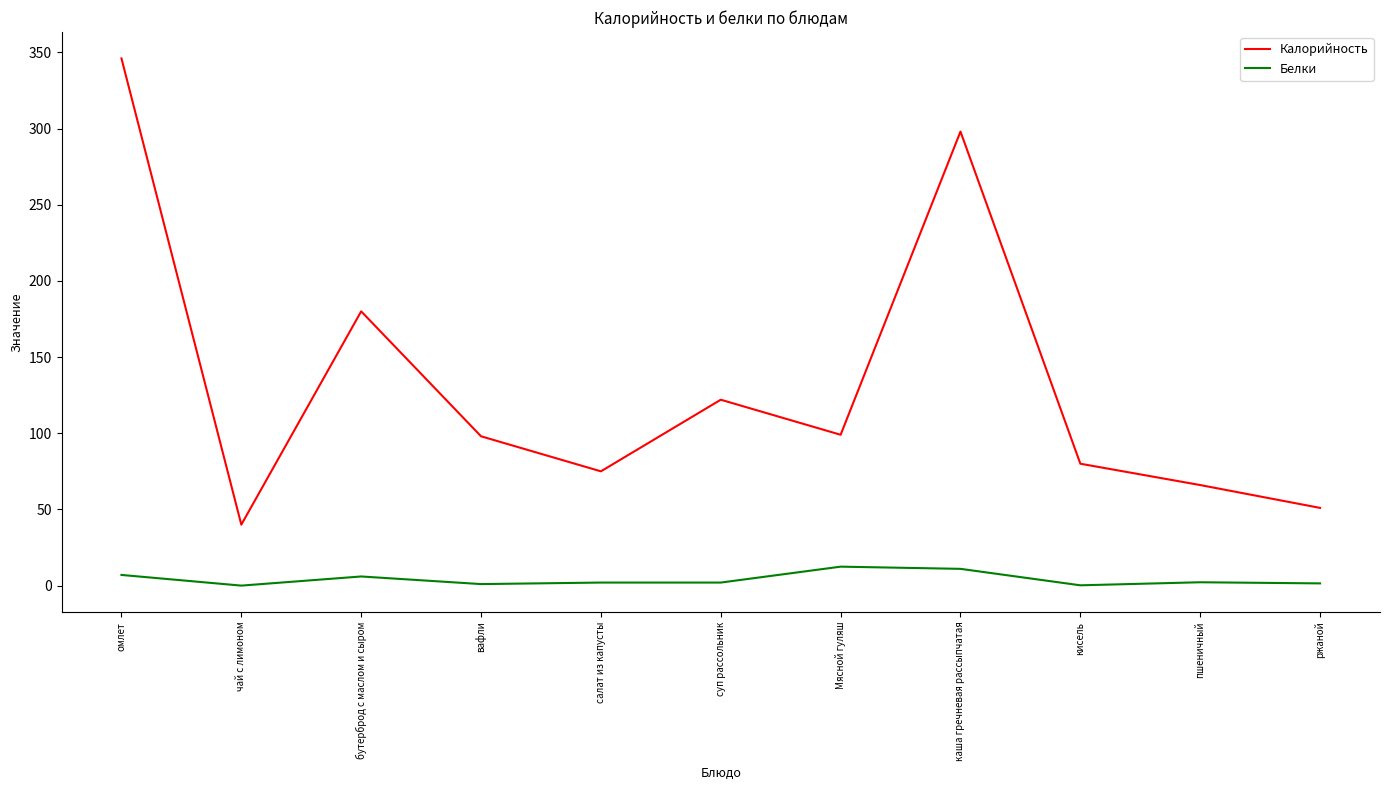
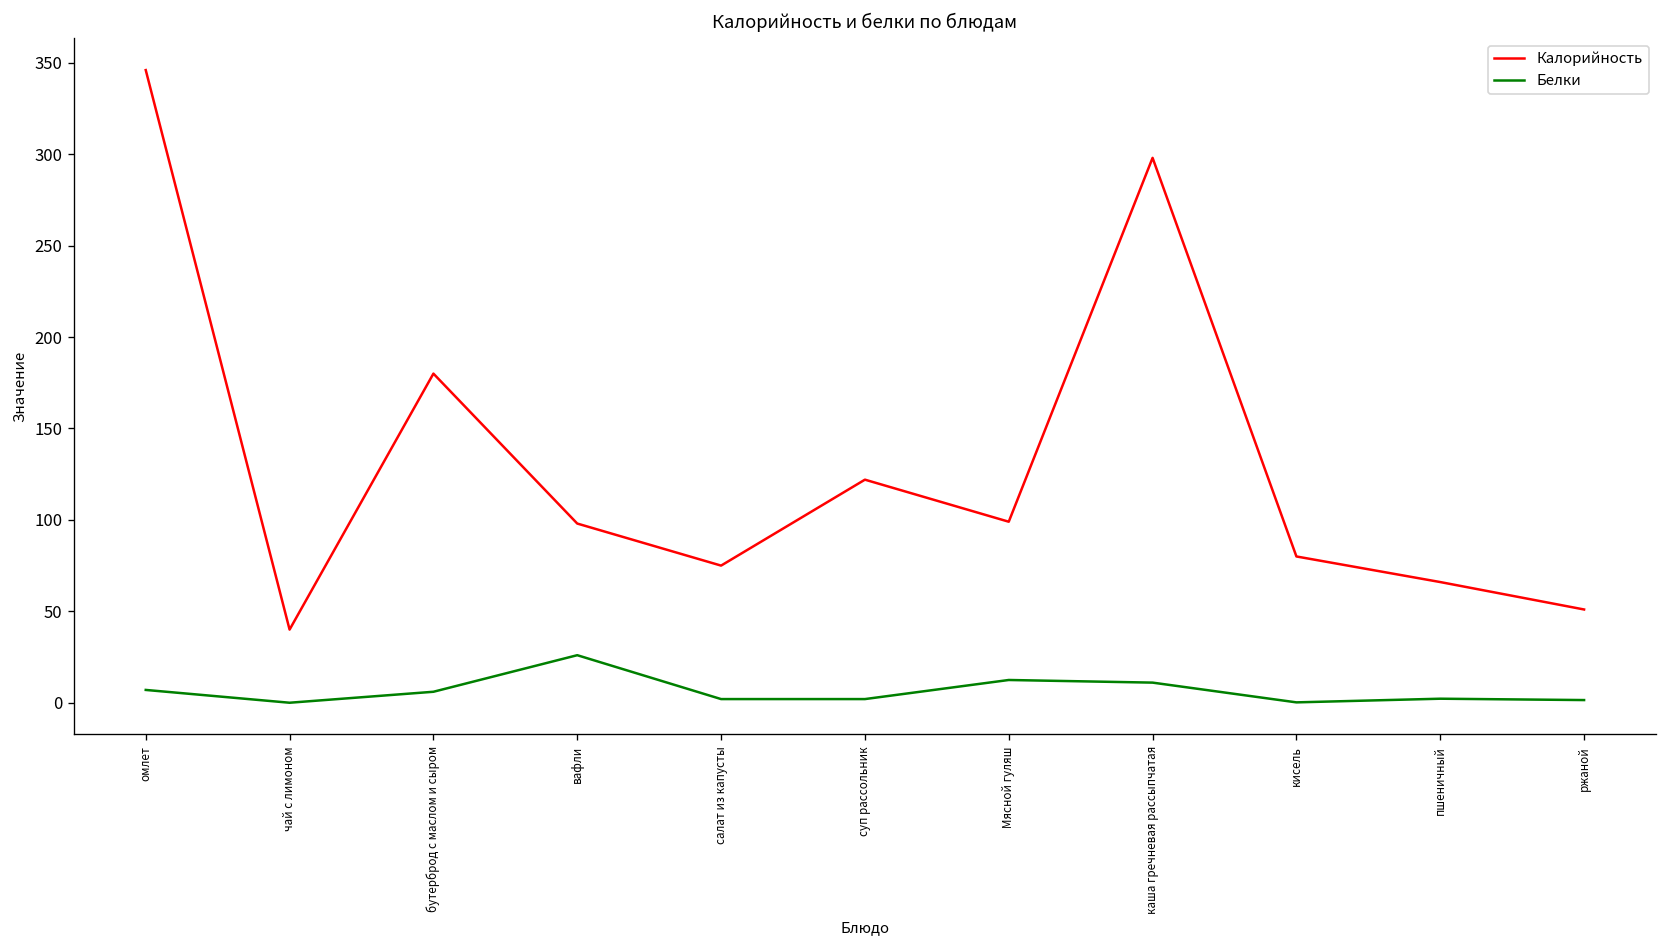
Белки, вафли: 1 -> 26
